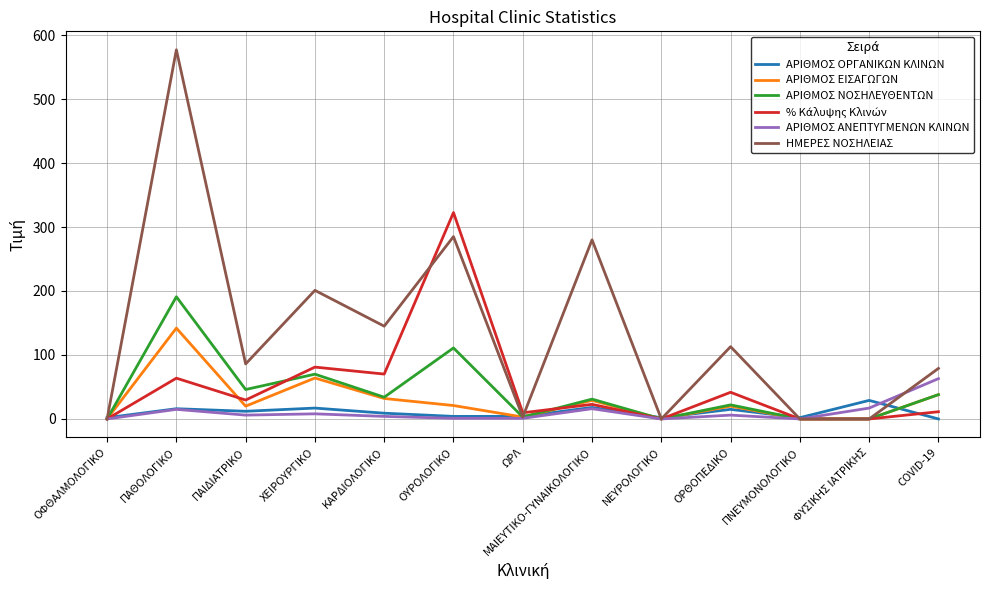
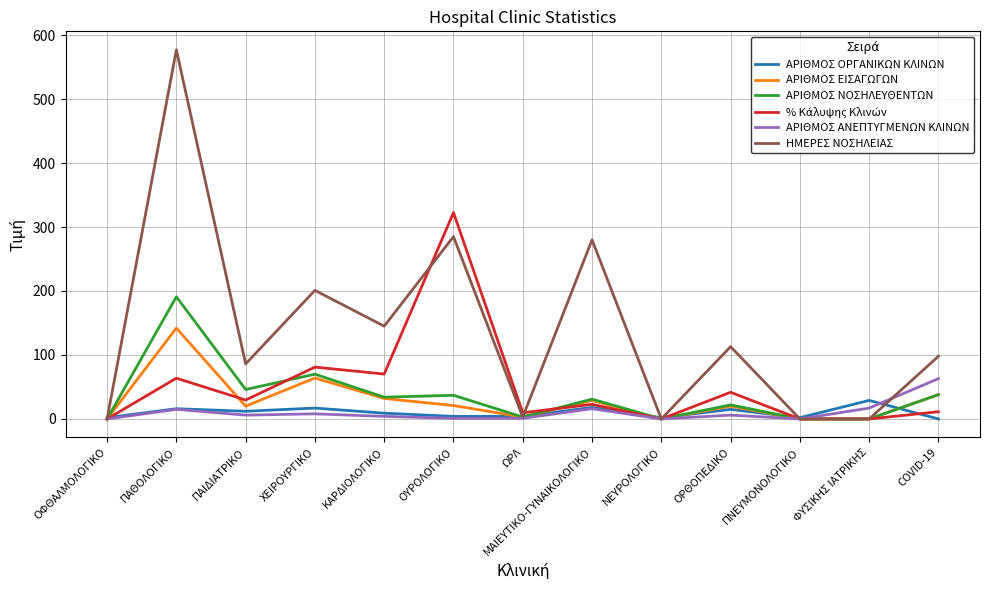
ΑΡΙΘΜΟΣ ΝΟΣΗΛΕΥΘΕΝΤΩΝ, ΟΥΡΟΛΟΓΙΚΟ: 110 -> 40
ΗΜΕΡΕΣ ΝΟΣΗΛΕΙΑΣ, COVID-19: 80 -> 100
